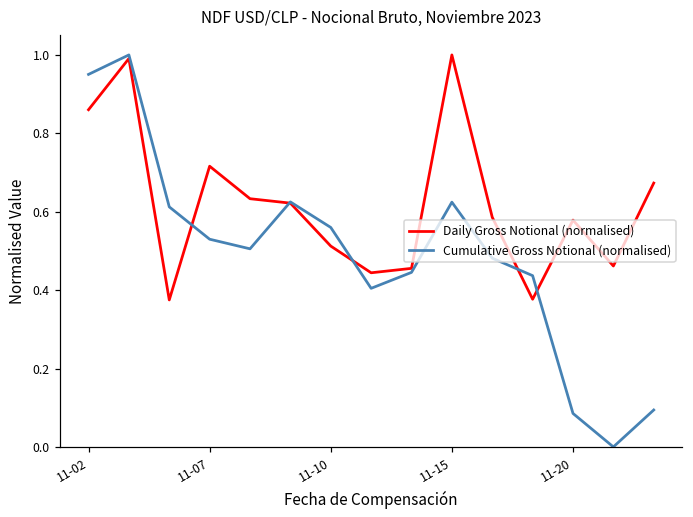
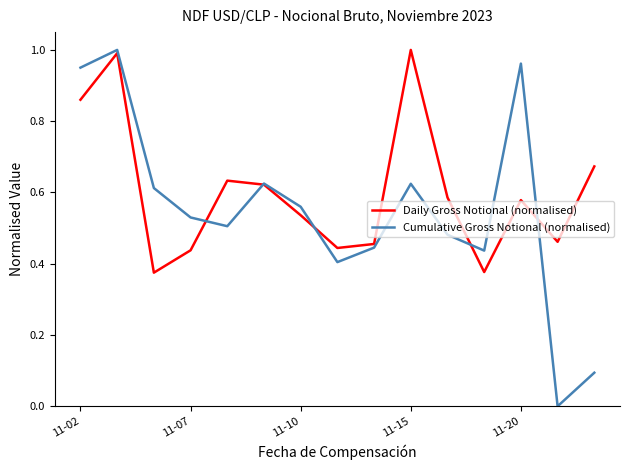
Daily Gross Notional (normalised), 11-07: 0.72 -> 0.44
Daily Gross Notional (normalised), 11-10: 0.51 -> 0.54
Cumulative Gross Notional (normalised), 11-20: 0.09 -> 0.96
